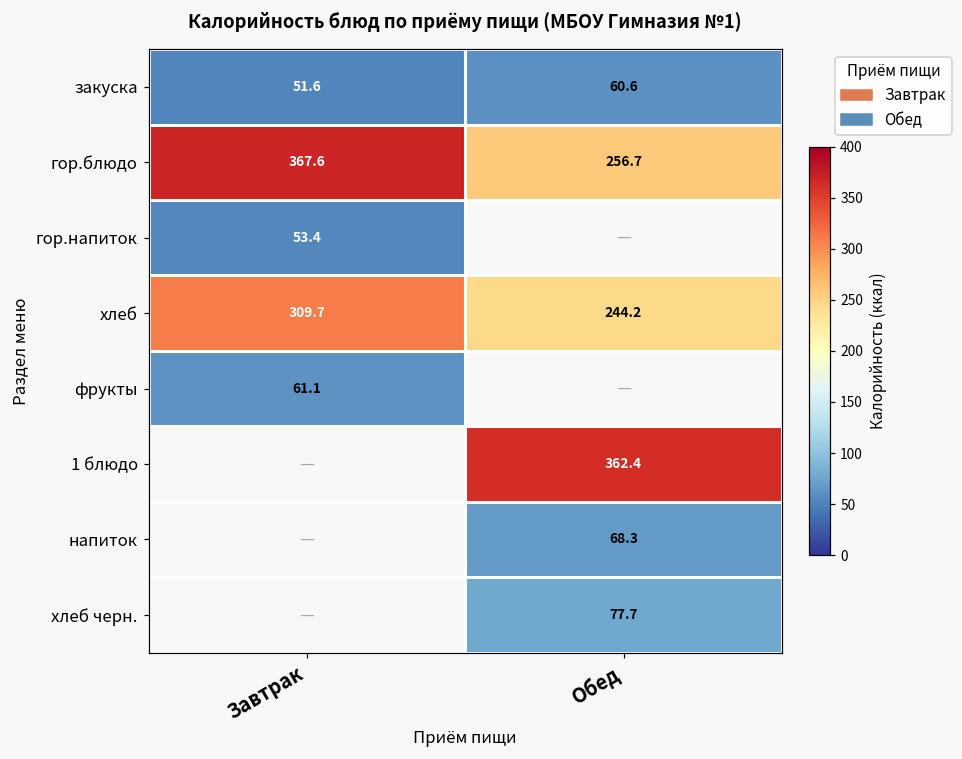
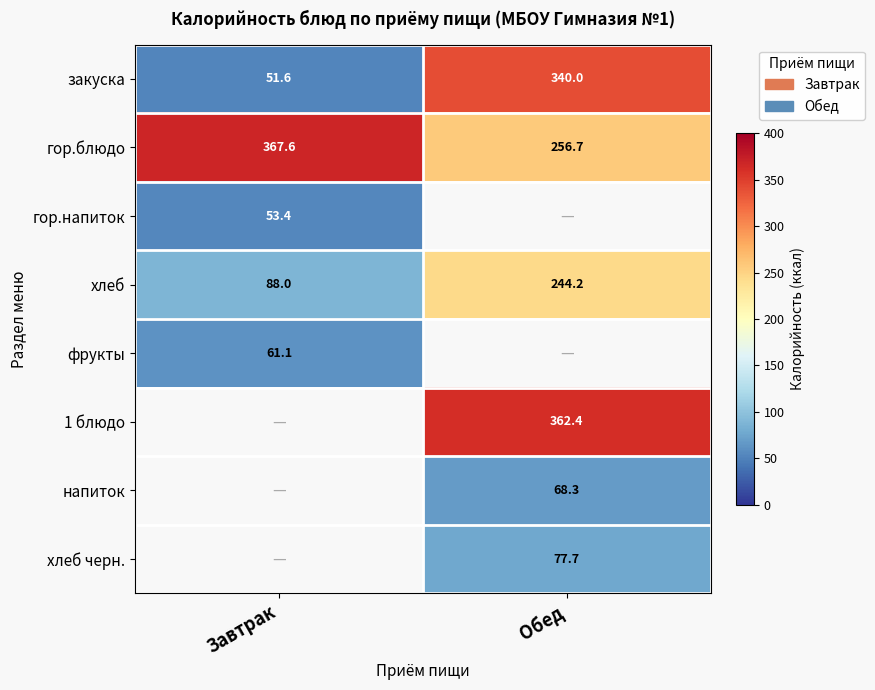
закуска, Обед: 60.6 -> 340.0
хлеб, Завтрак: 309.7 -> 88.0
